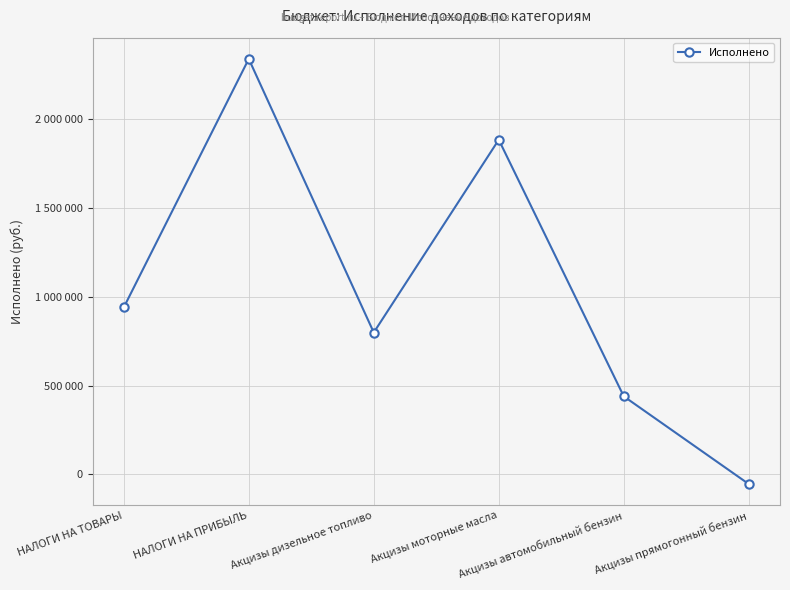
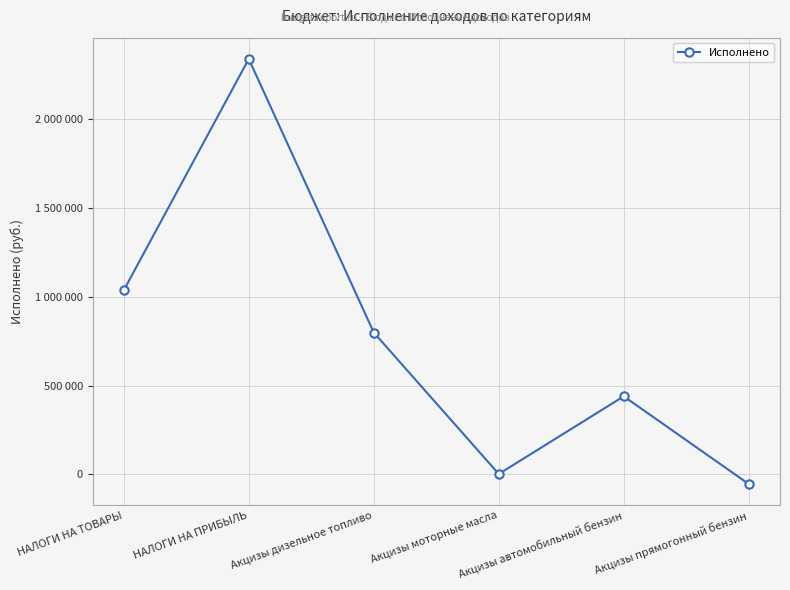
НАЛОГИ НА ТОВАРЫ: 940000 -> 1040000
Акцизы моторные масла: 1880000 -> 0
